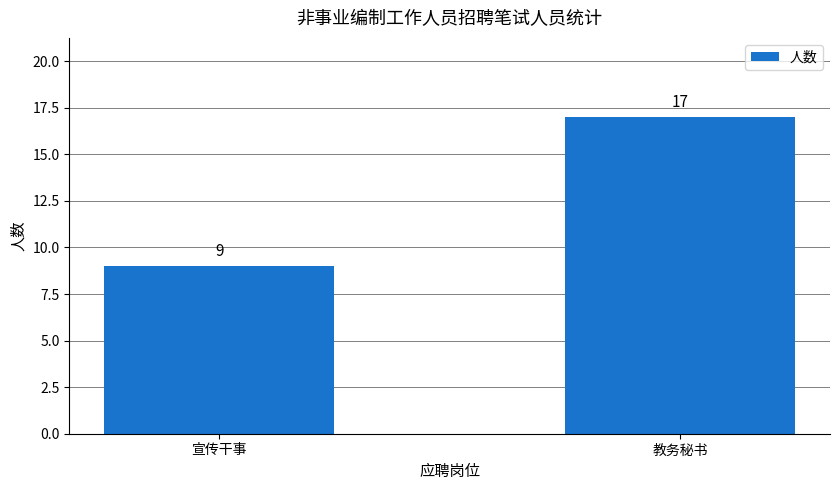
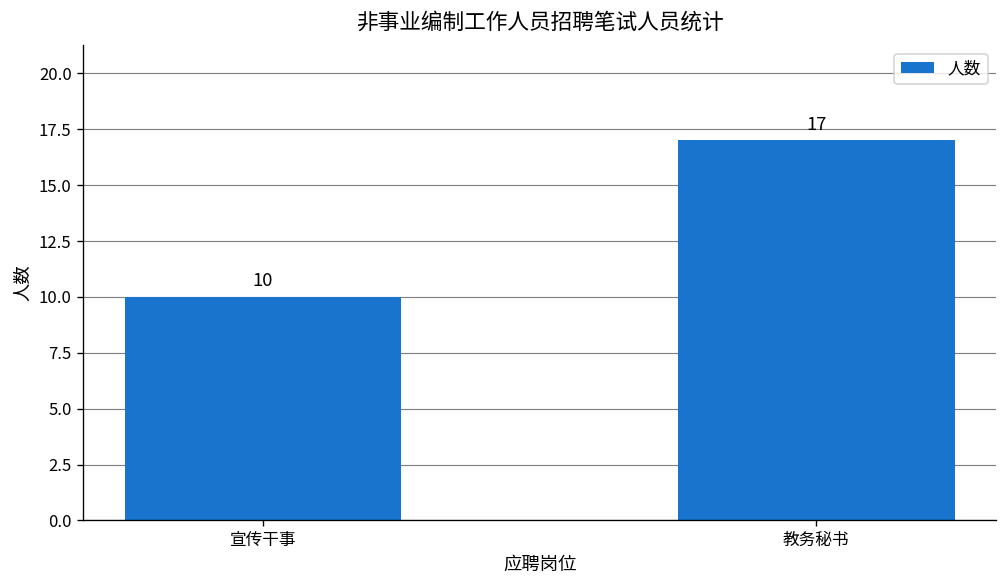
宣传干事: 9 -> 10
